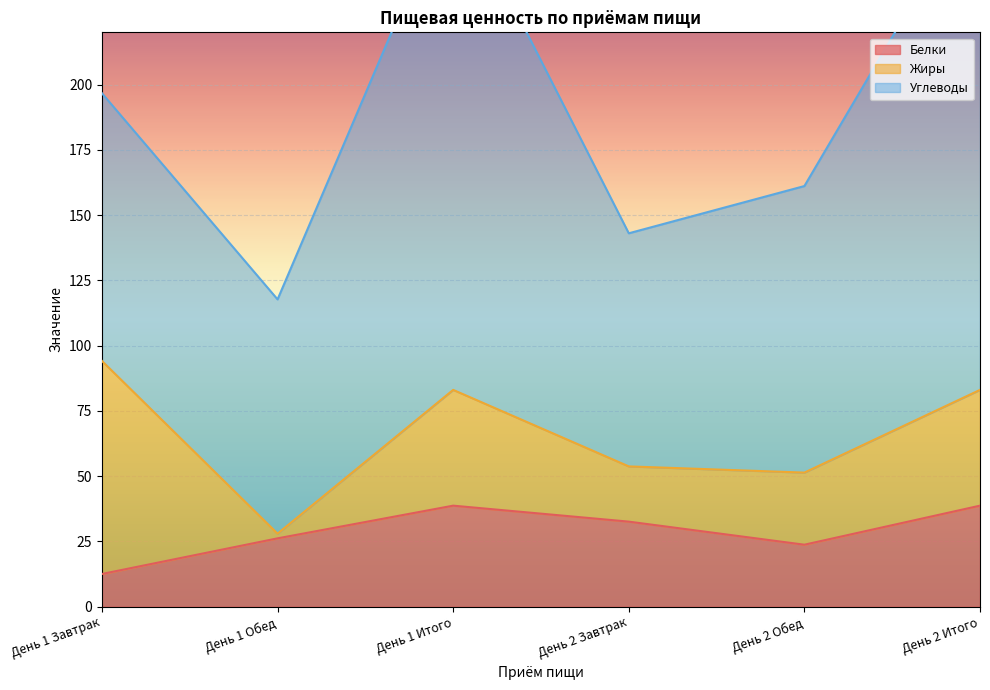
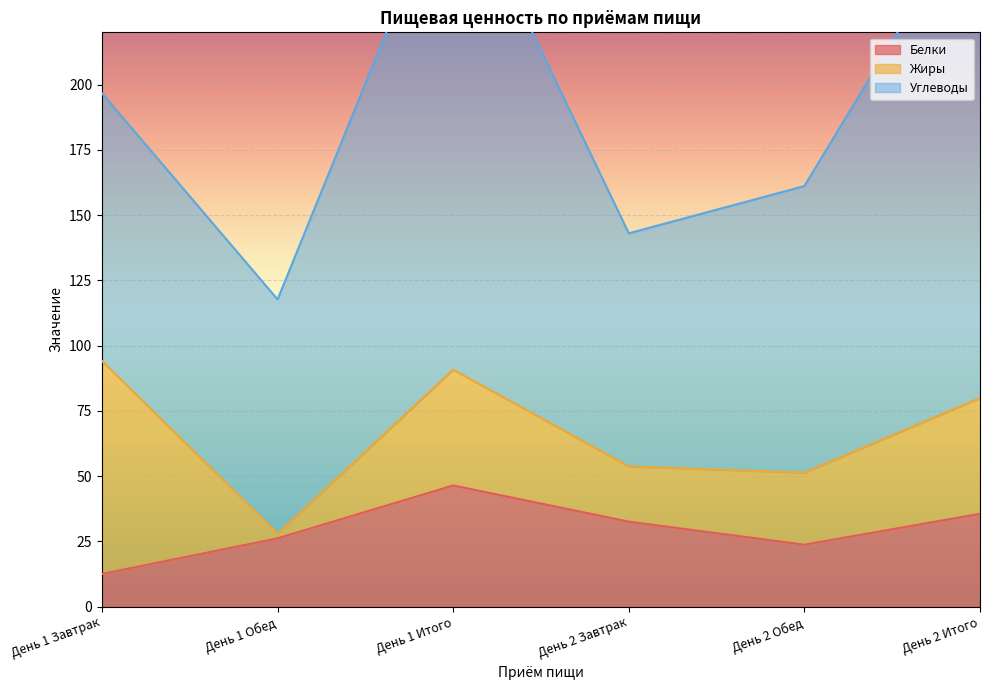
Белки, День 1 Итого: 39 -> 46
Белки, День 2 Итого: 39 -> 36
